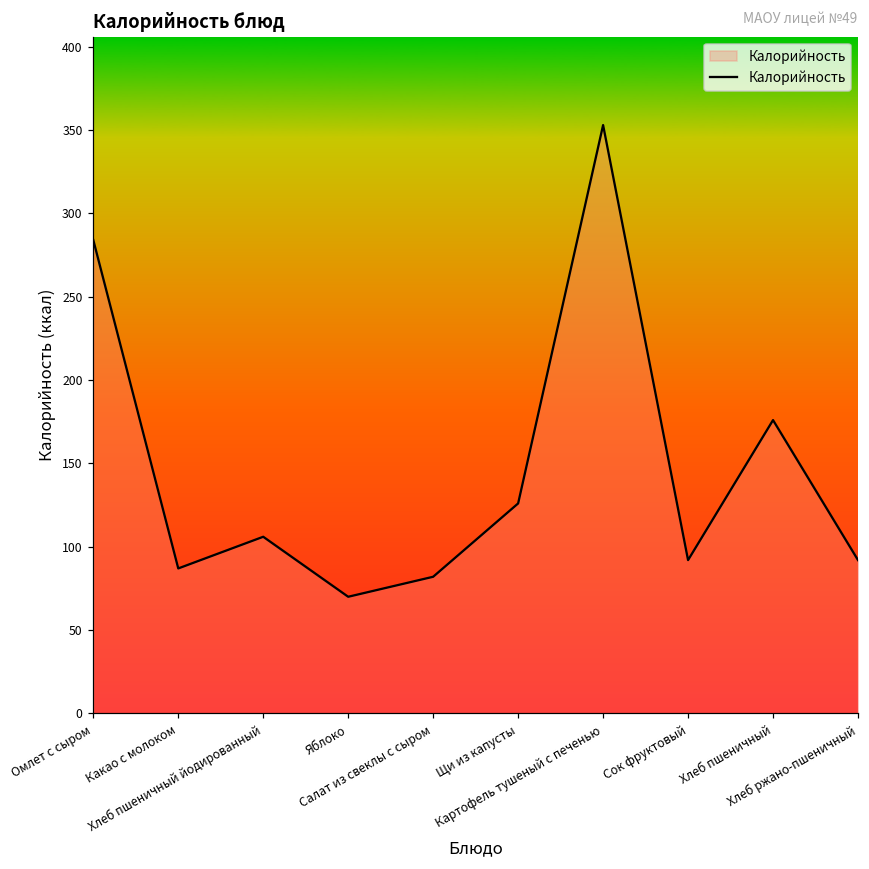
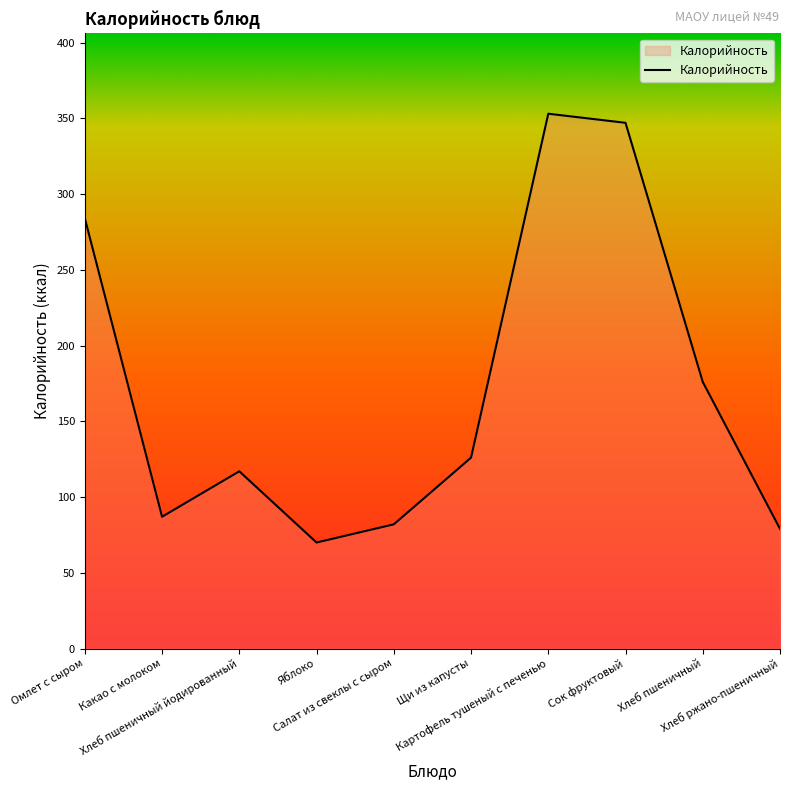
Хлеб пшеничный йодированный: 106 -> 117
Сок фруктовый: 92 -> 347
Хлеб ржано-пшеничный: 92 -> 79
